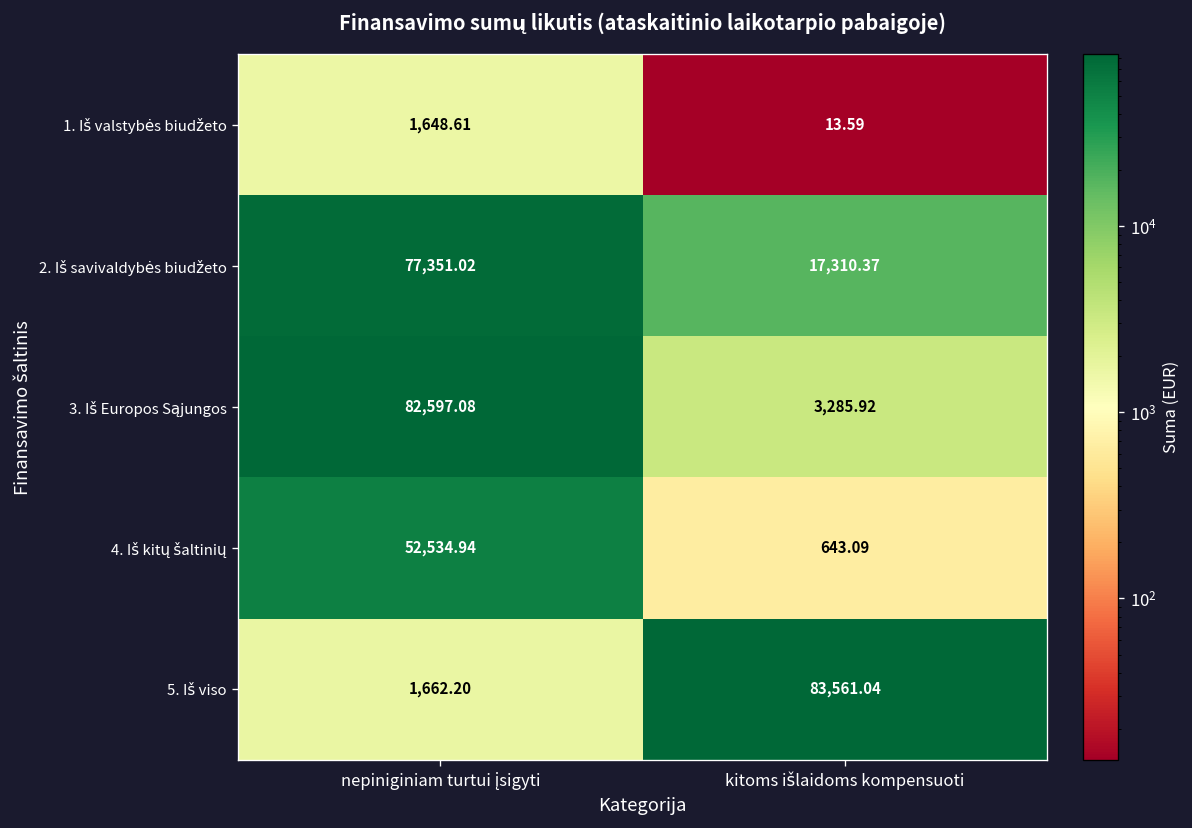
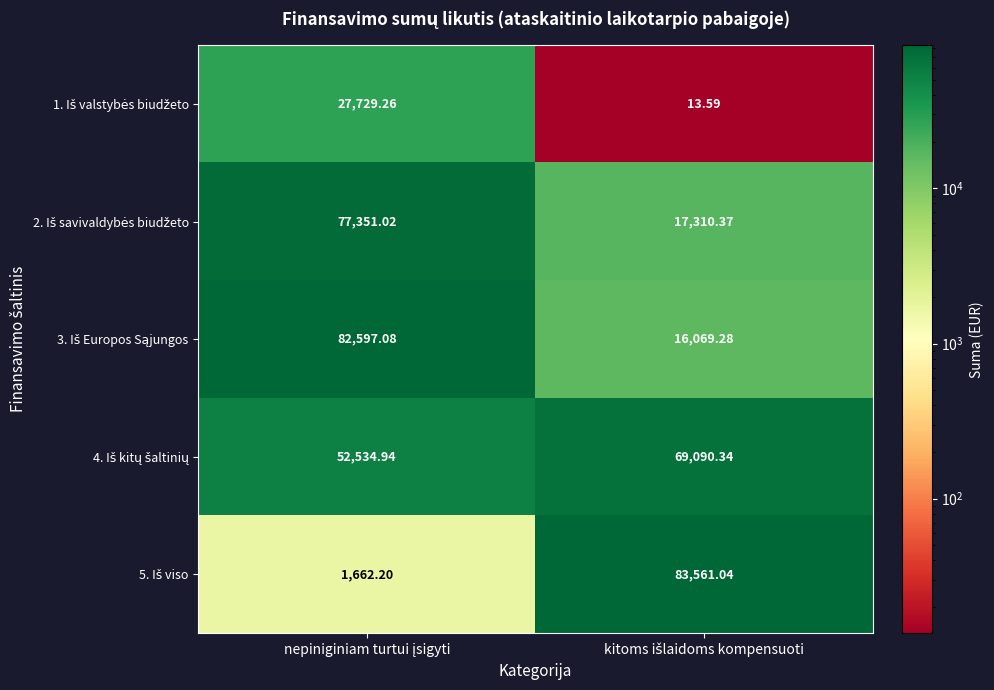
1. Iš valstybės biudžeto, nepiniginiam turtui įsigyti: 1,648.61 -> 27,729.26
3. Iš Europos Sąjungos, kitoms išlaidoms kompensuoti: 3,285.92 -> 16,069.28
4. Iš kitų šaltinių, kitoms išlaidoms kompensuoti: 643.09 -> 69,090.34
